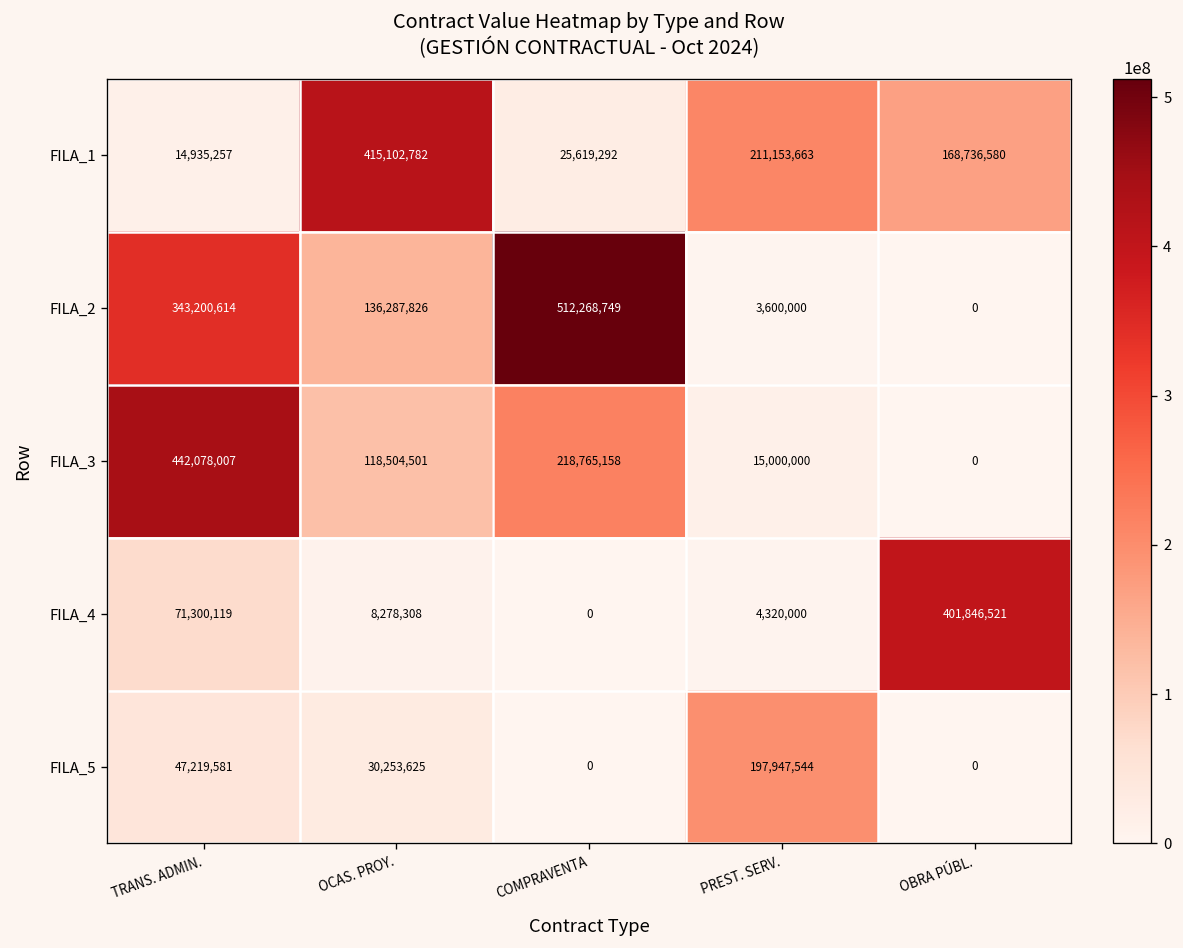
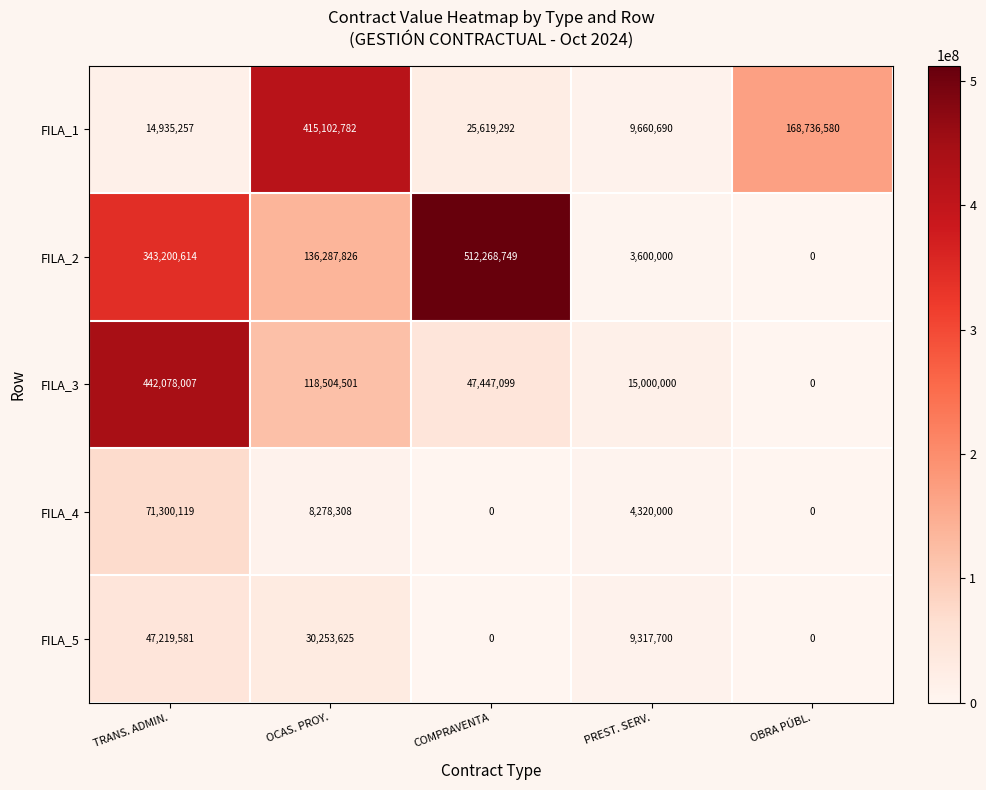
FILA_1, PREST. SERV.: 211,153,663 -> 9,660,690
FILA_3, COMPRAVENTA: 218,765,158 -> 47,447,099
FILA_4, OBRA PÚBL.: 401,846,521 -> 0
FILA_5, PREST. SERV.: 197,947,544 -> 9,317,700
